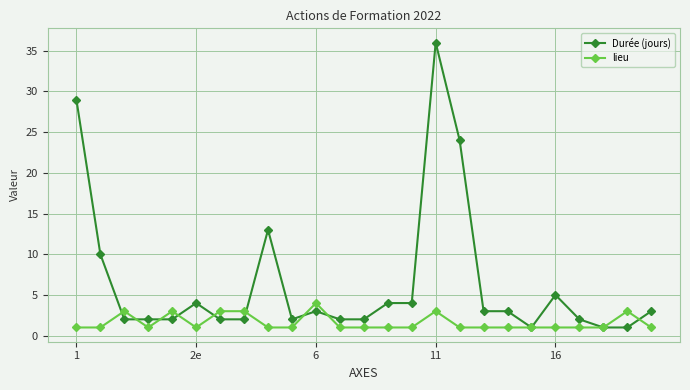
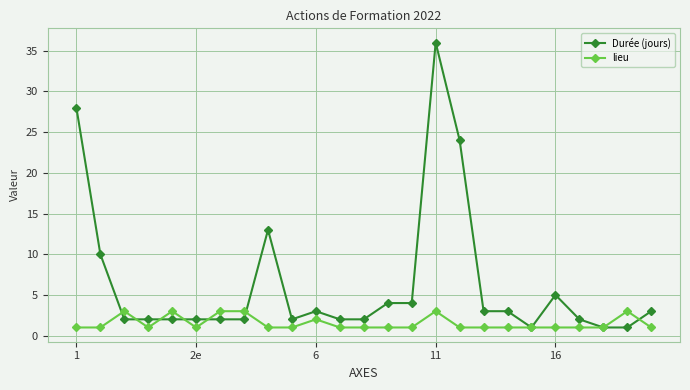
Durée (jours), 1: 29 -> 28
Durée (jours), 2e: 4 -> 2
lieu, 6: 4 -> 2
